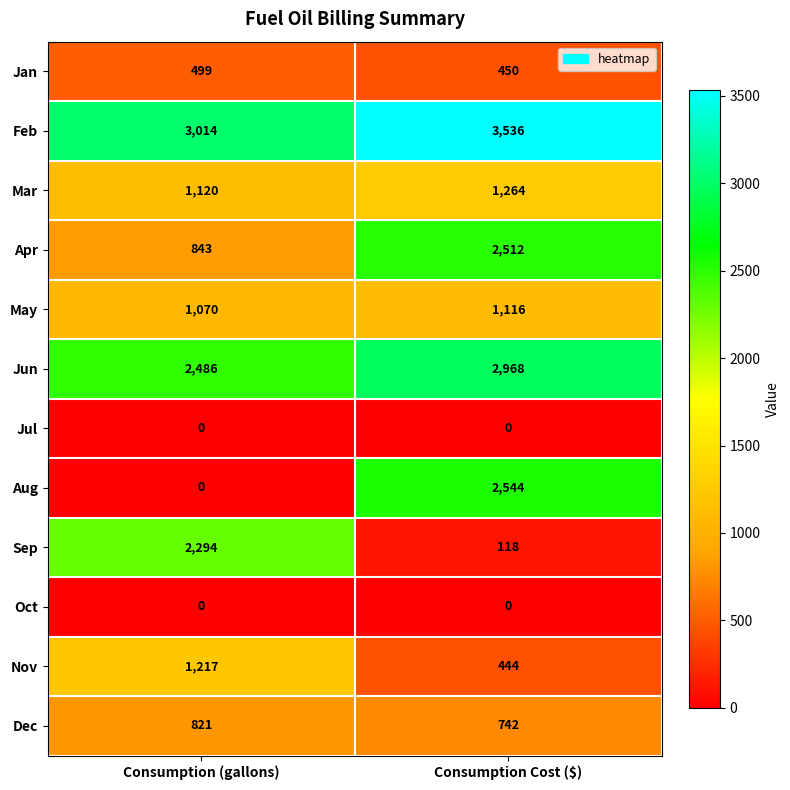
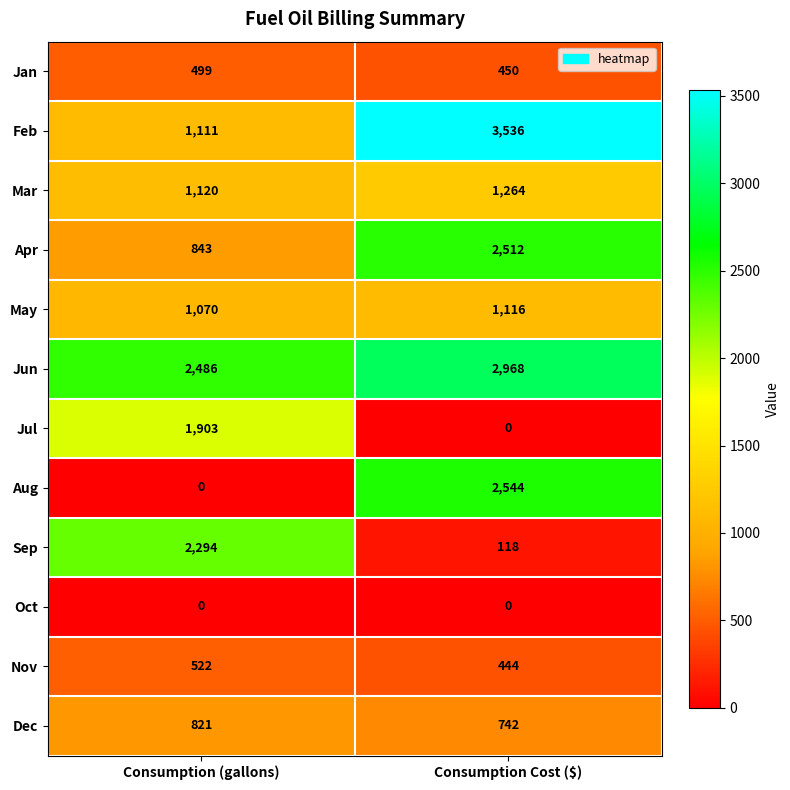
Feb, Consumption (gallons): 3,014 -> 1,111
Jul, Consumption (gallons): 0 -> 1,903
Nov, Consumption (gallons): 1,217 -> 522
